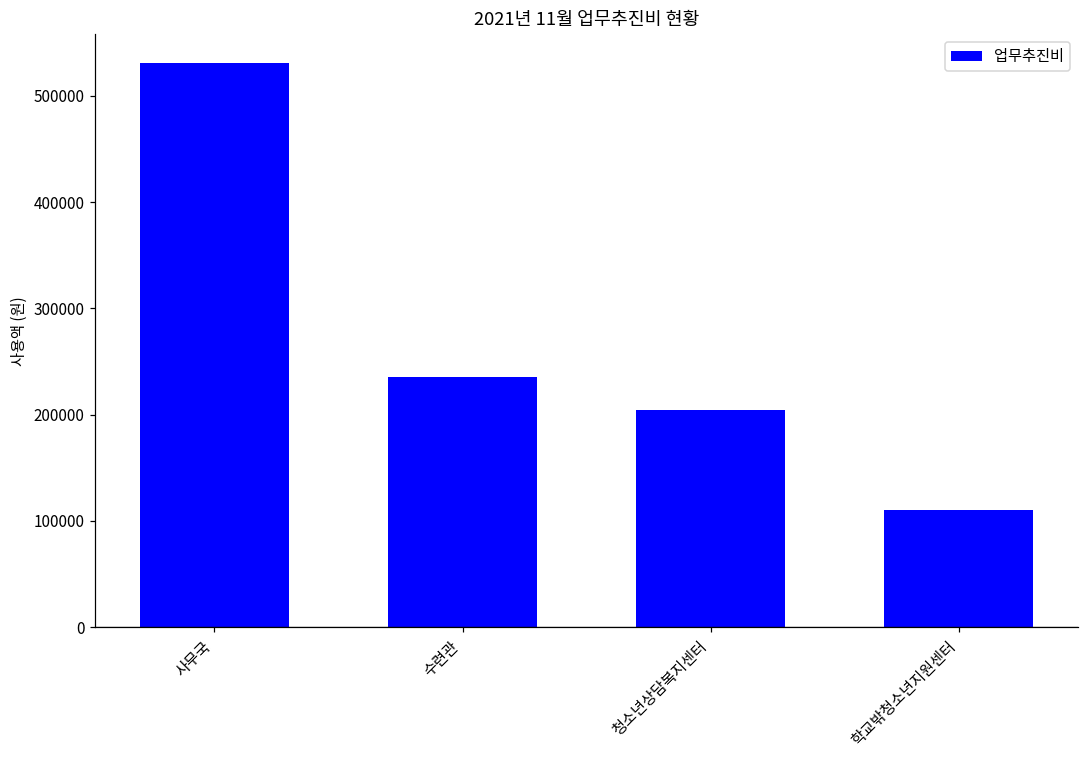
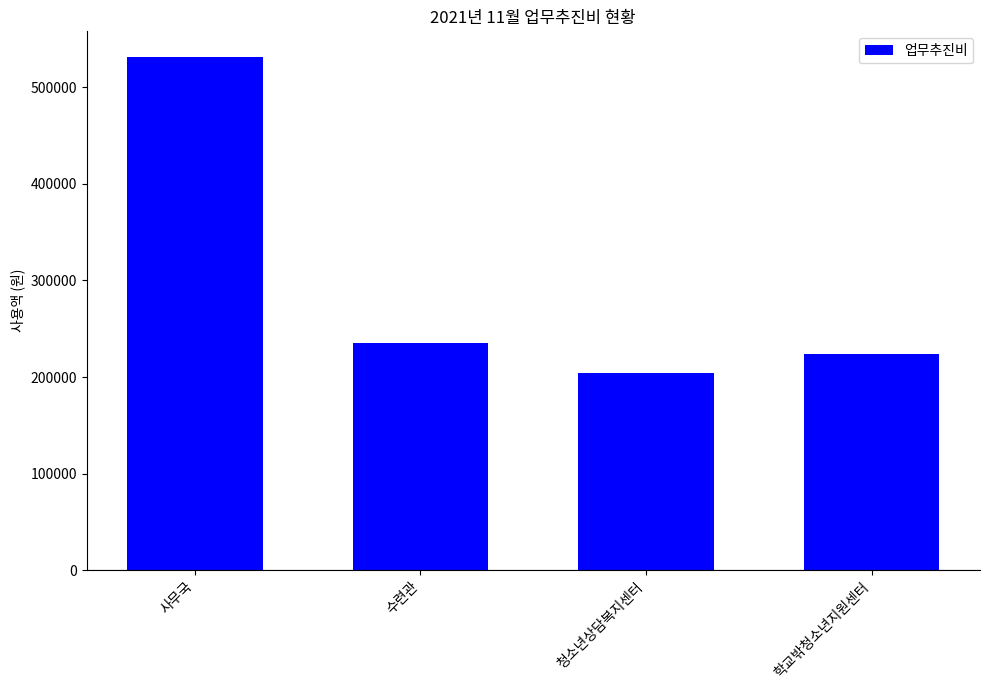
학교밖청소년지원센터: 110000 -> 220000
